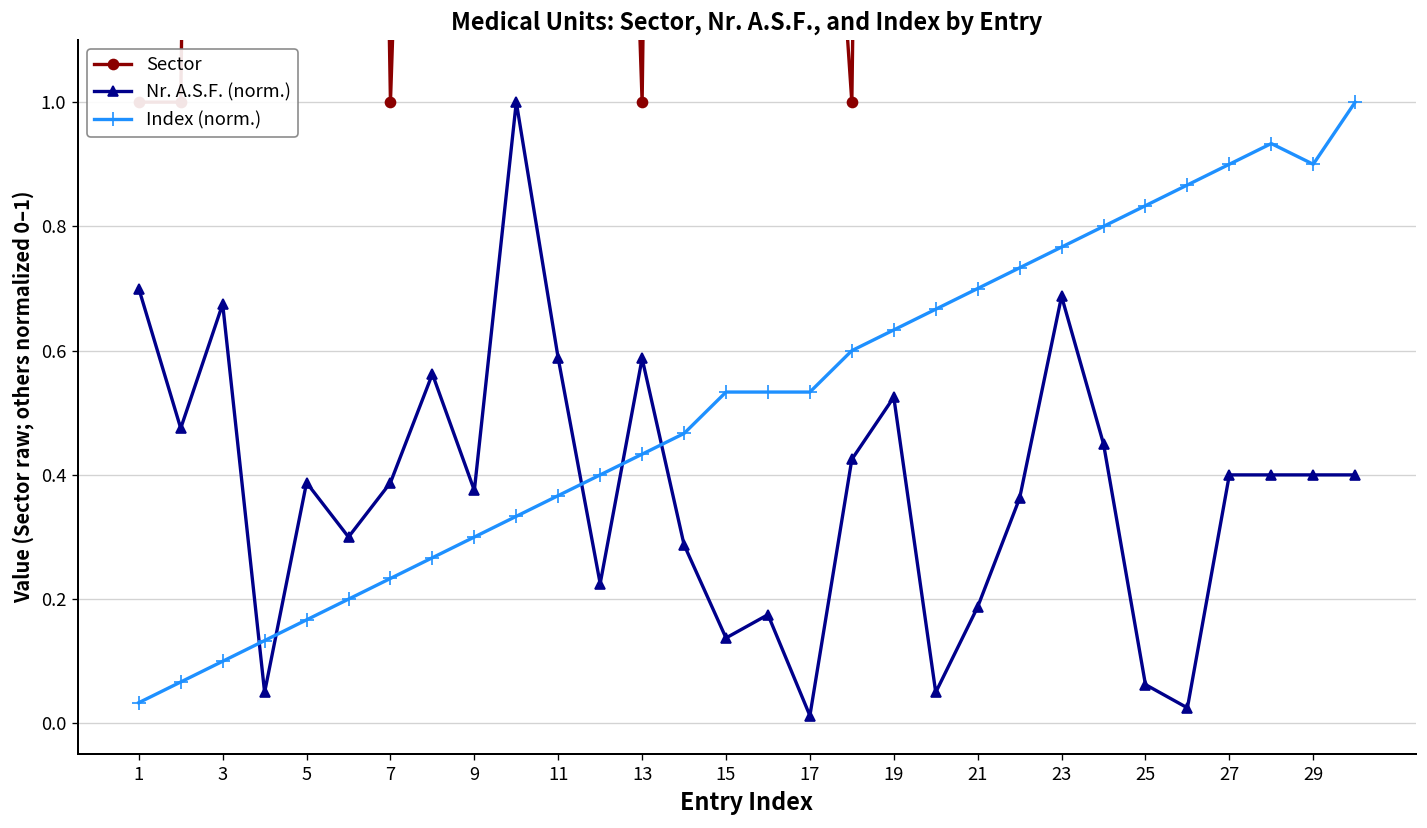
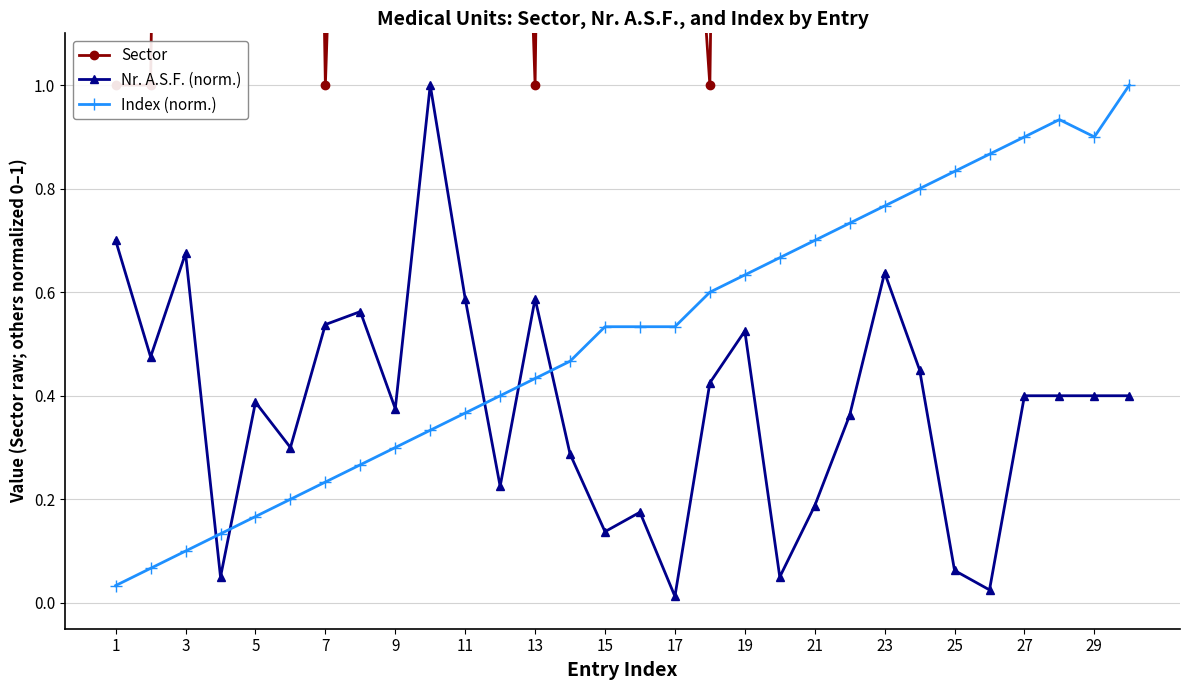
Nr. A.S.F. (norm.), 7: 0.39 -> 0.54
Nr. A.S.F. (norm.), 23: 0.69 -> 0.64
